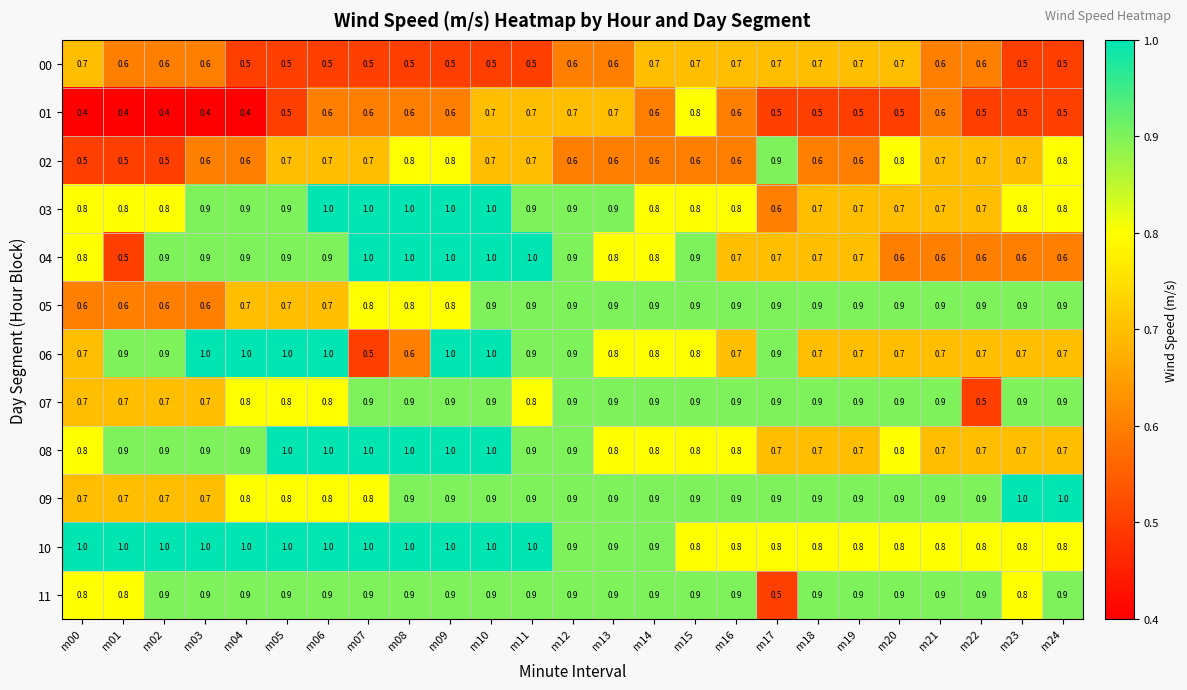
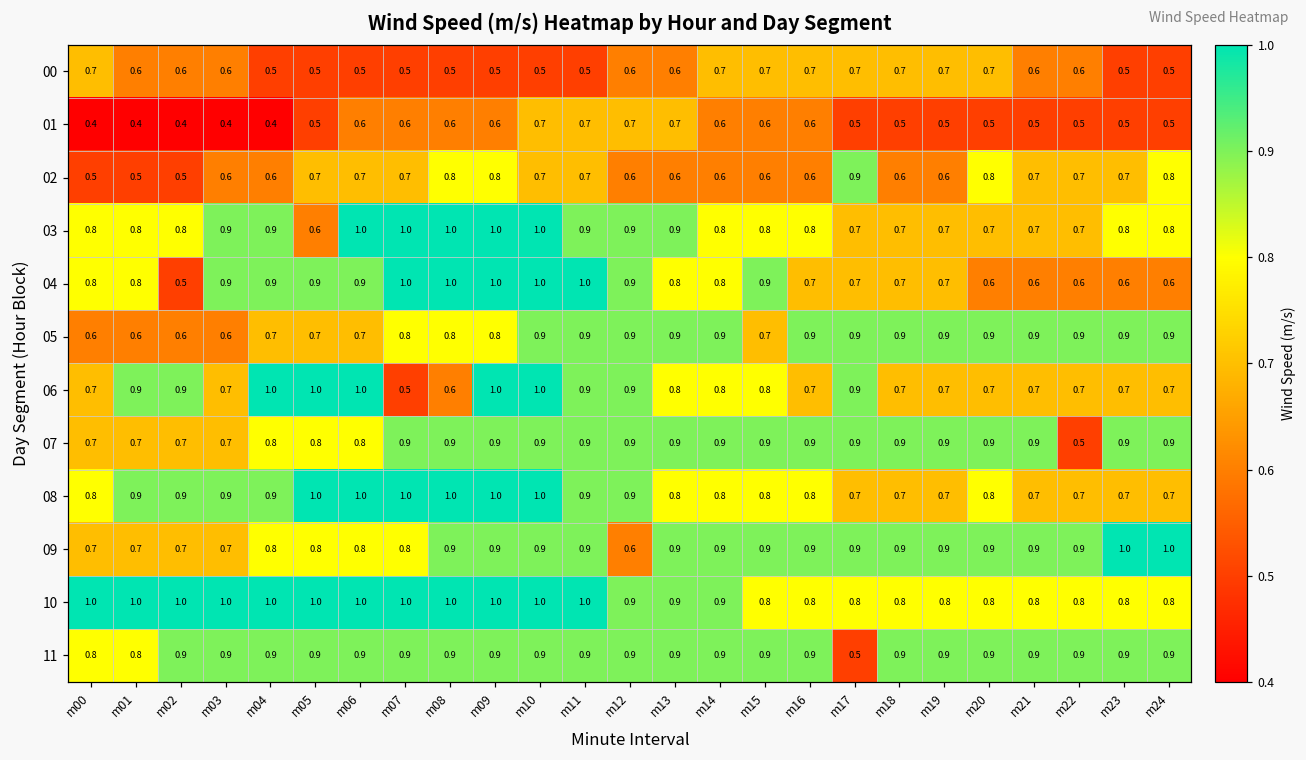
01, m15: 0.8 -> 0.6
01, m21: 0.6 -> 0.5
03, m05: 0.9 -> 0.6
03, m17: 0.6 -> 0.7
04, m01: 0.5 -> 0.8
04, m02: 0.9 -> 0.5
05, m15: 0.9 -> 0.7
06, m03: 1.0 -> 0.7
07, m11: 0.8 -> 0.9
09, m12: 0.9 -> 0.6
11, m23: 0.8 -> 0.9
